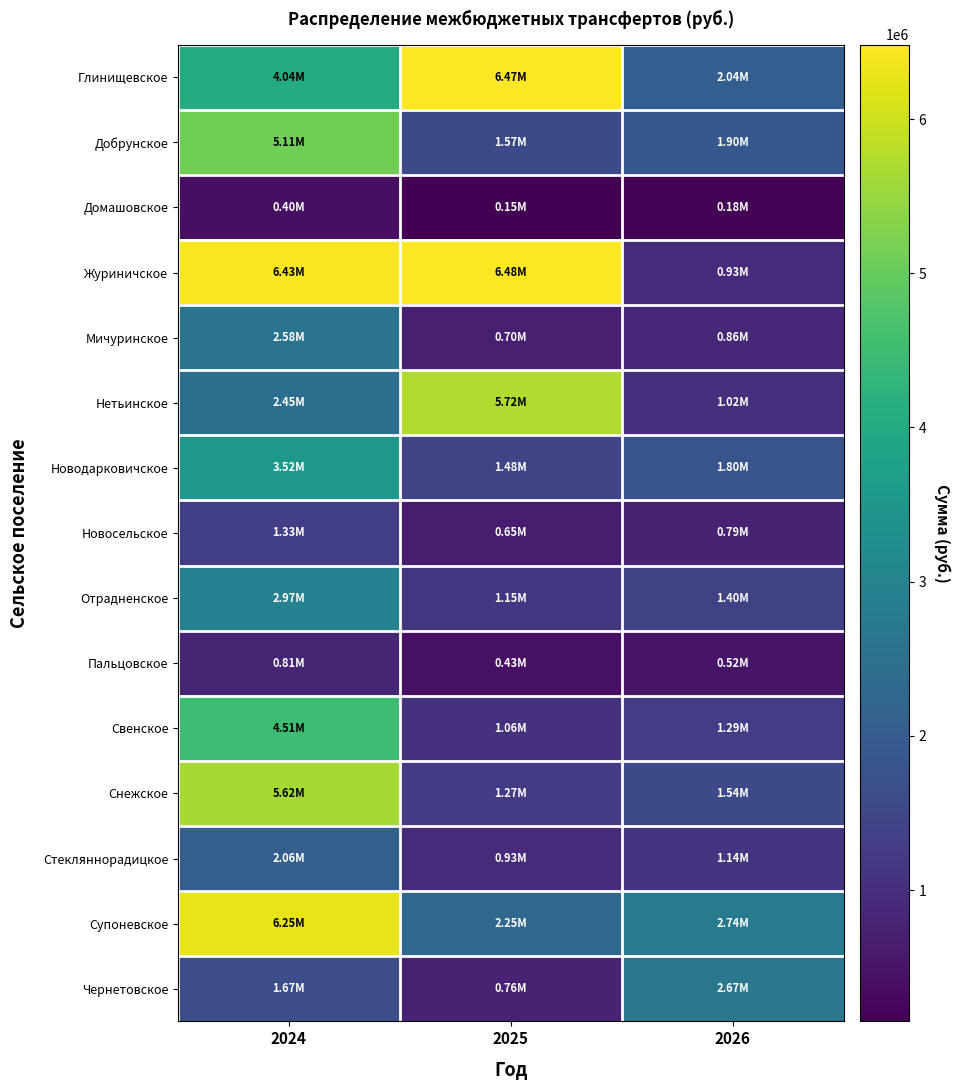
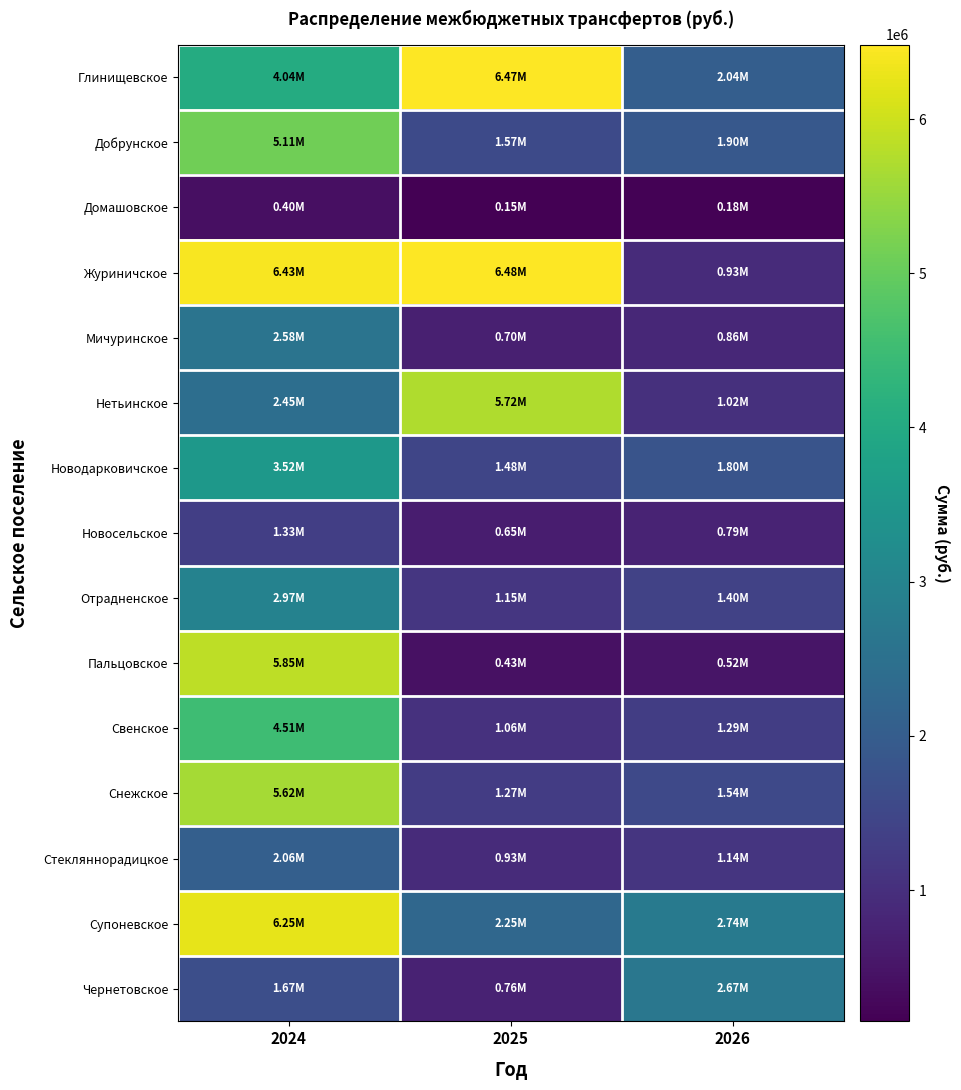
Пальцовское, 2024: 0.81M -> 5.85M
